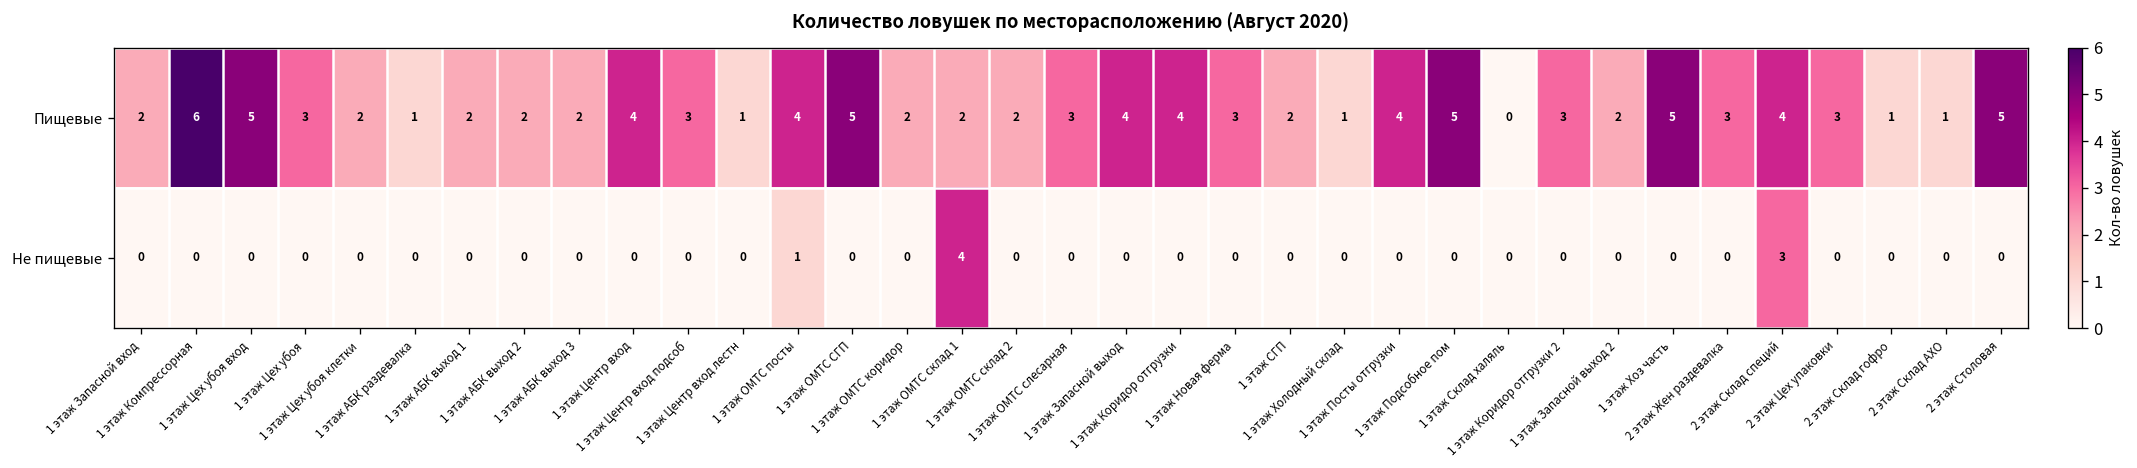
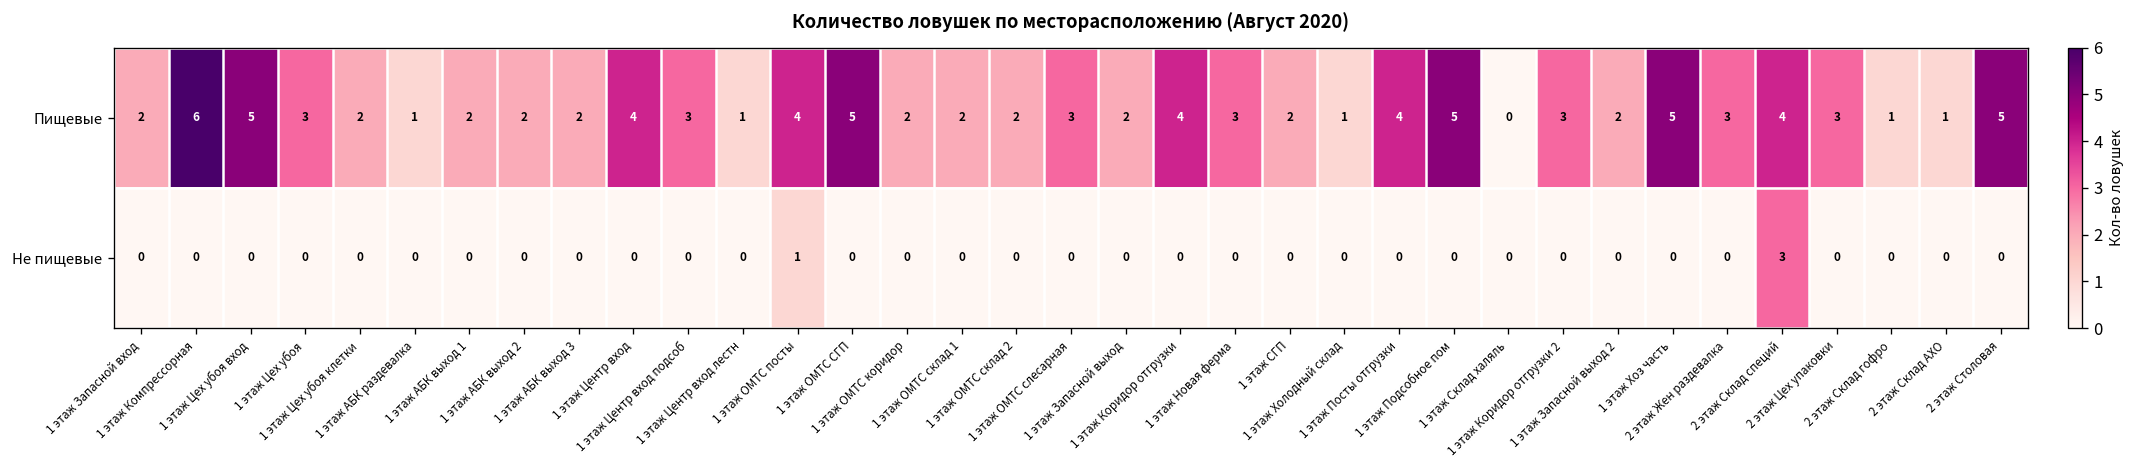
Пищевые, 1 этаж Запасной выход: 4 -> 2
Не пищевые, 1 этаж ОМТС склад 1: 4 -> 0
